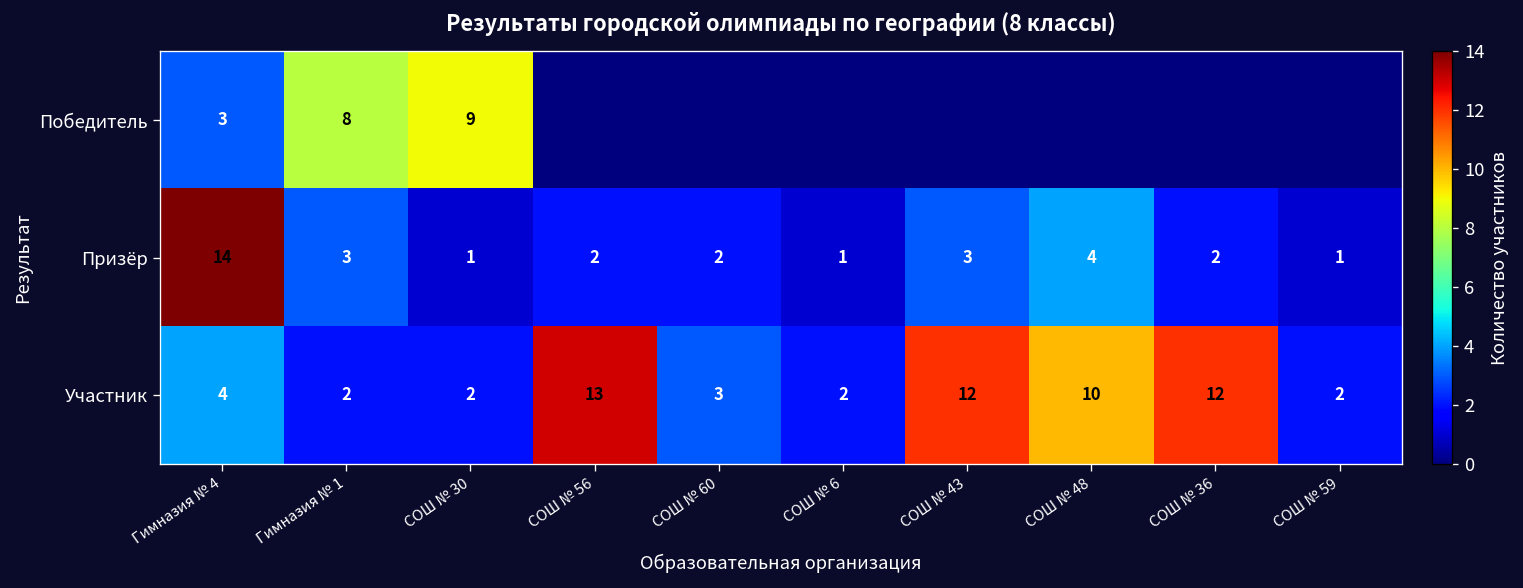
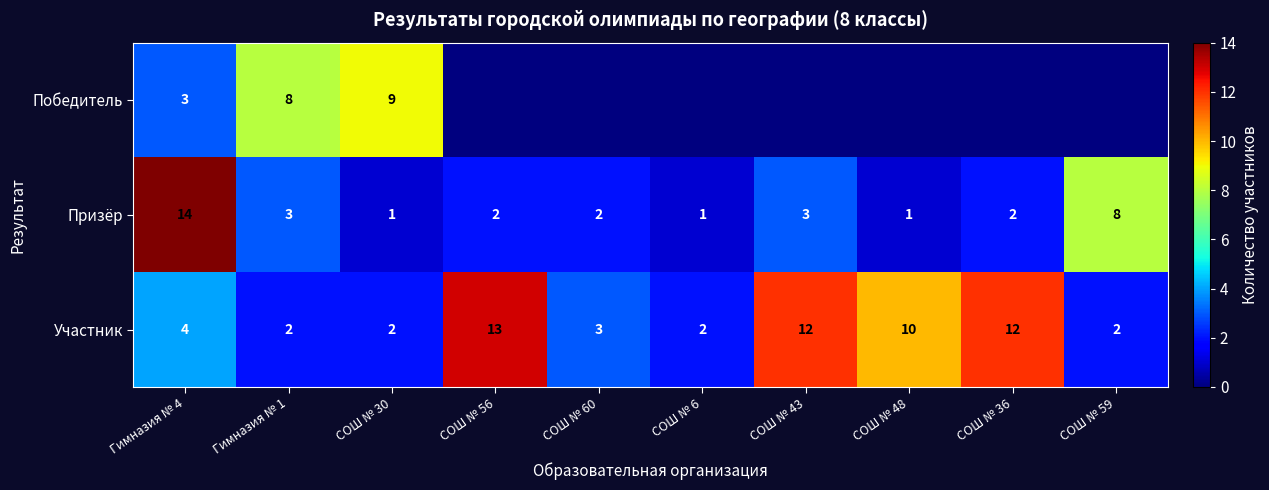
Призёр, СОШ № 48: 4 -> 1
Призёр, СОШ № 59: 1 -> 8
